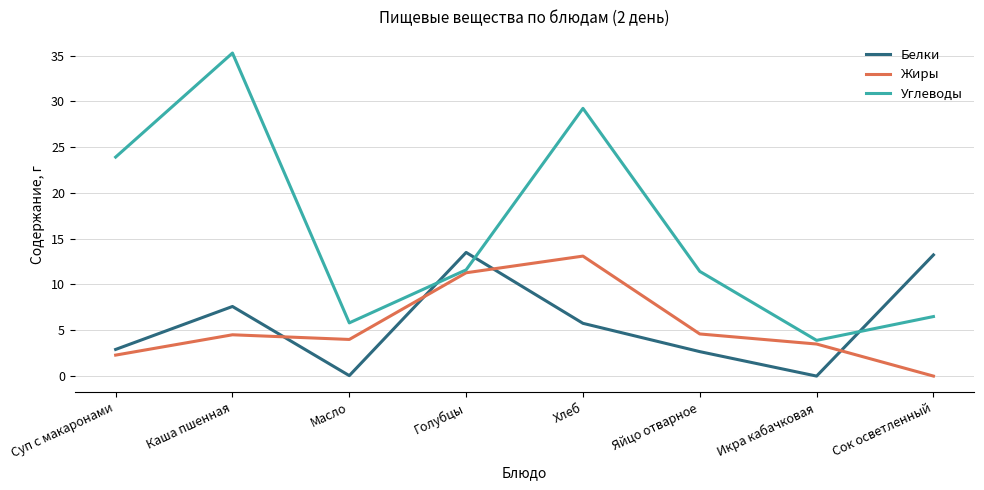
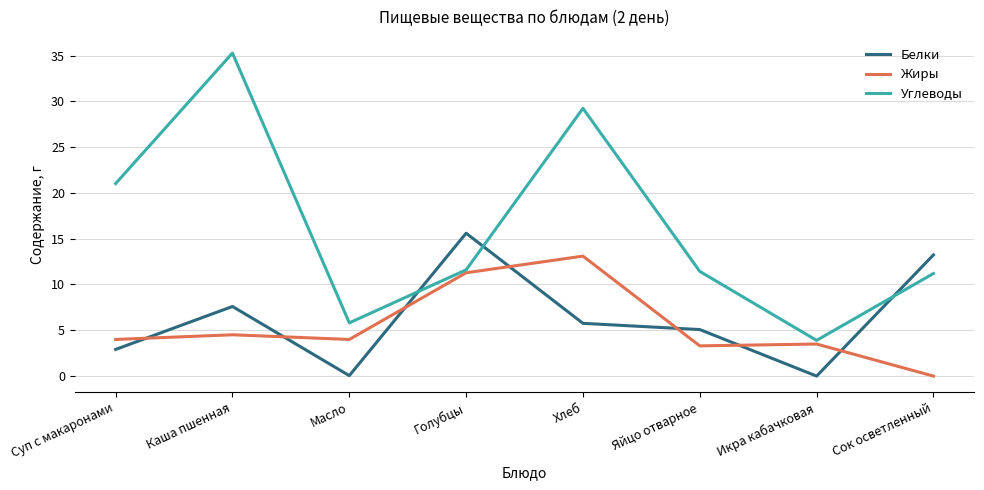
Жиры, Суп с макаронами: 2 -> 4
Углеводы, Суп с макаронами: 24 -> 21
Белки, Голубцы: 14 -> 16
Белки, Яйцо отварное: 3 -> 5
Жиры, Яйцо отварное: 5 -> 3
Углеводы, Сок осветленный: 7 -> 11
